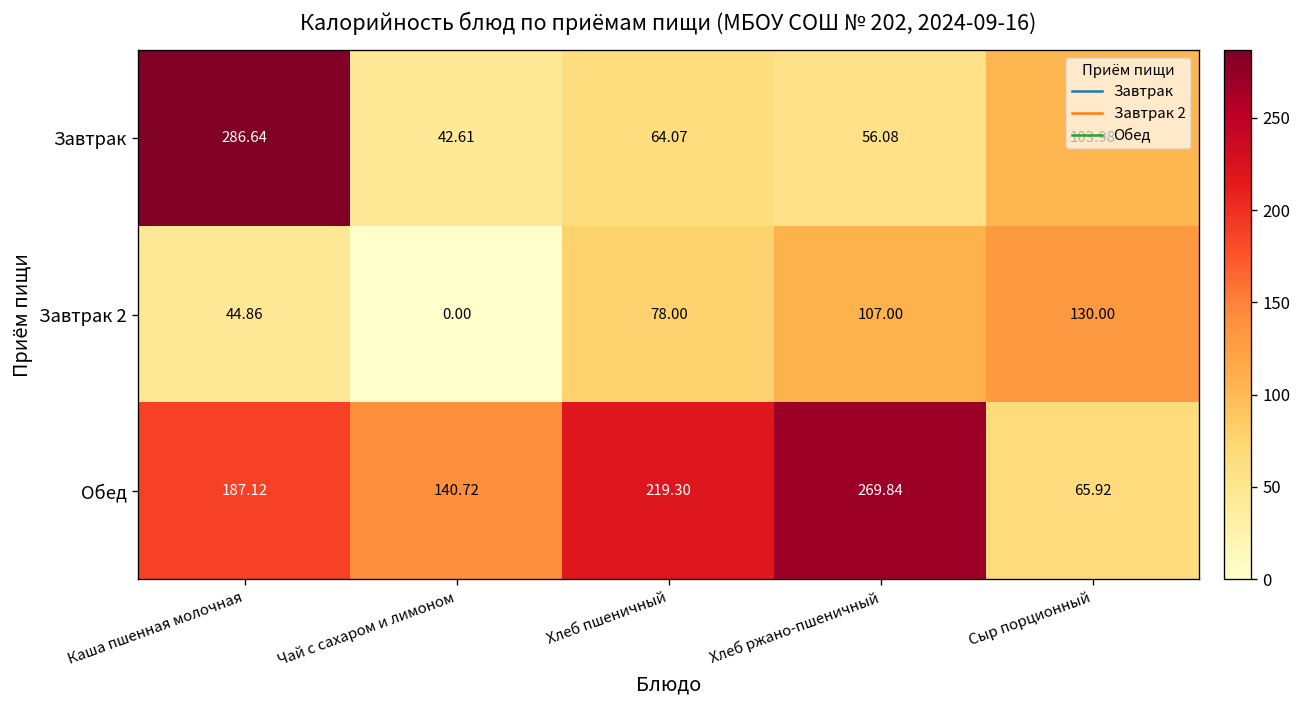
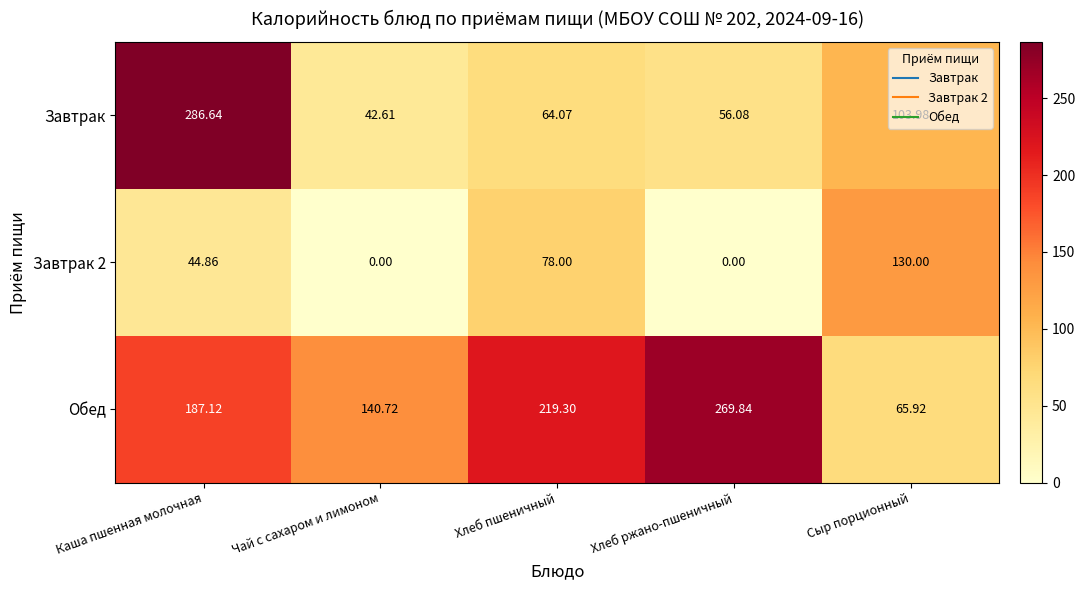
Завтрак 2, Хлеб ржано-пшеничный: 107.00 -> 0.00
